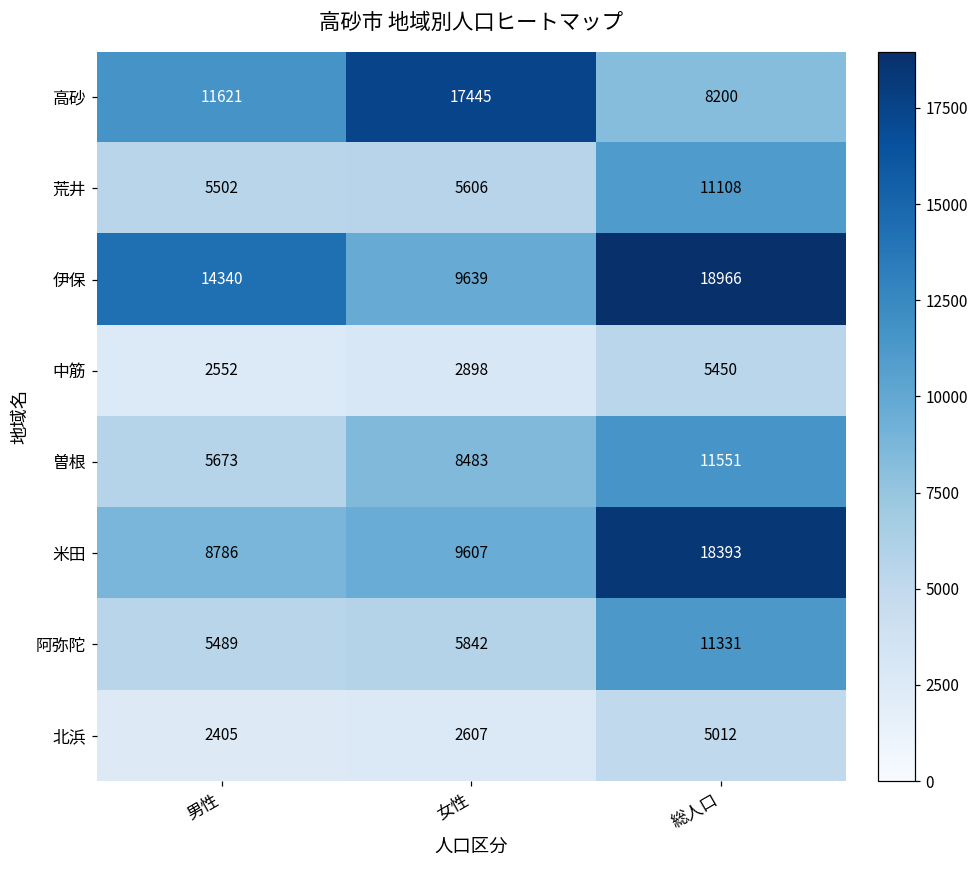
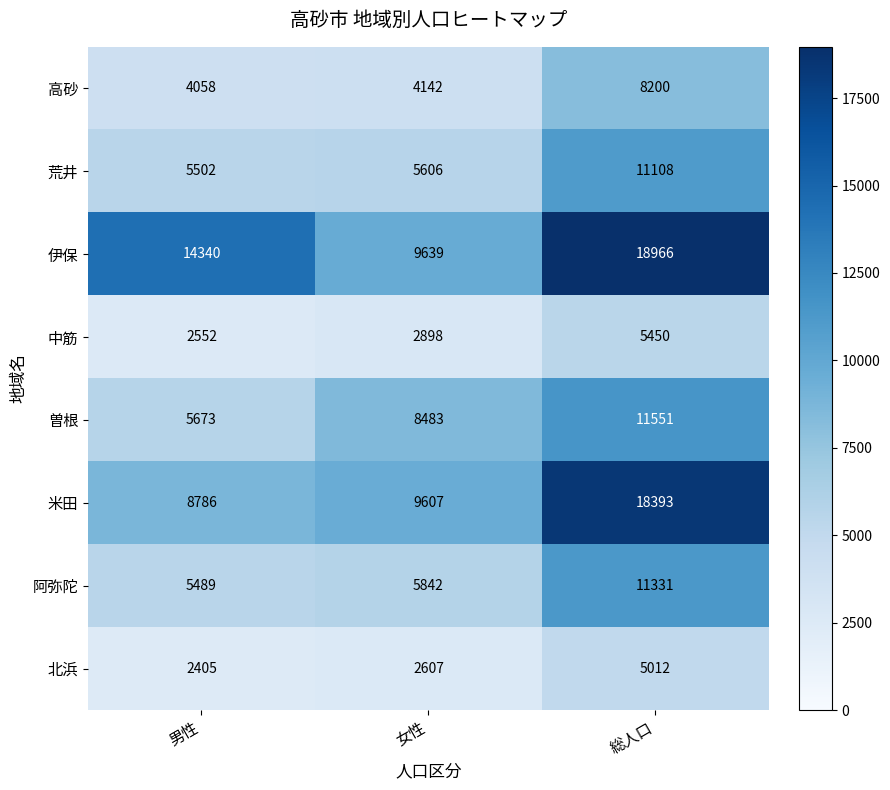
高砂, 男性: 11621 -> 4058
高砂, 女性: 17445 -> 4142
